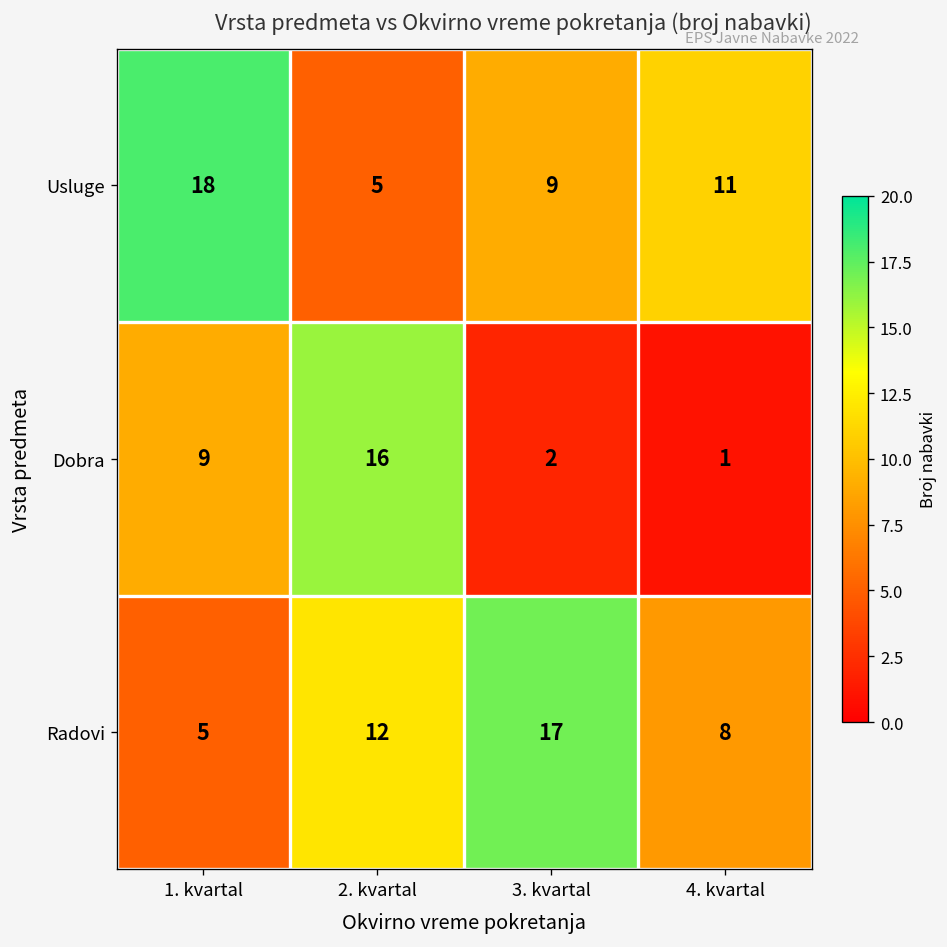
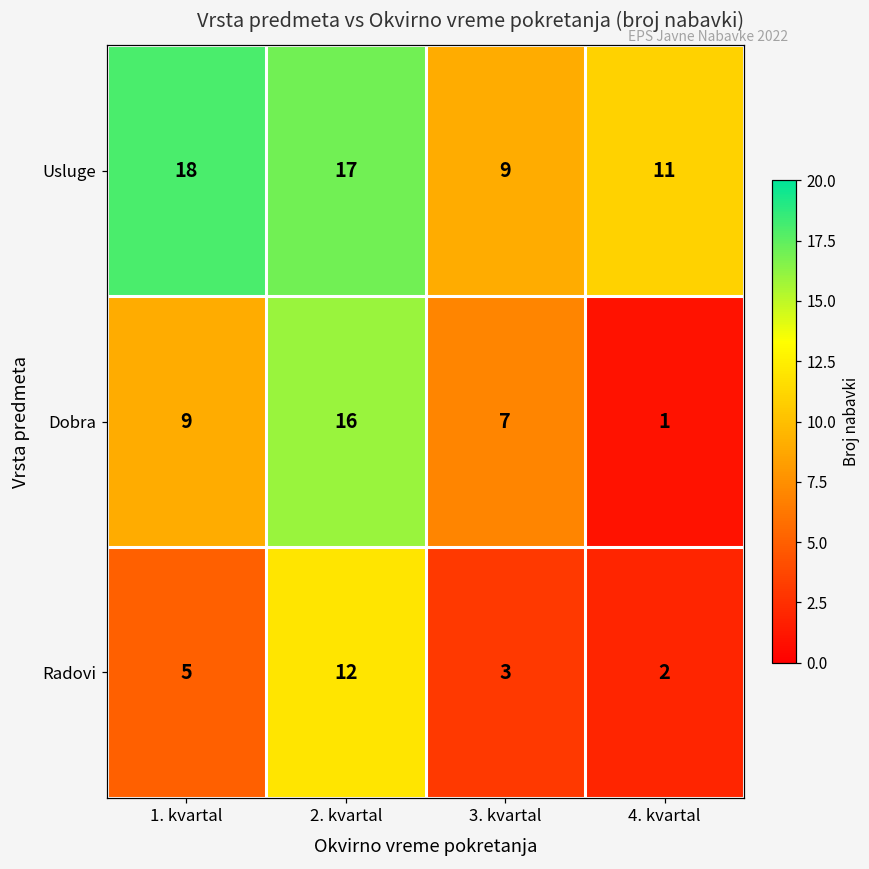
Usluge, 2. kvartal: 5 -> 17
Dobra, 3. kvartal: 2 -> 7
Radovi, 3. kvartal: 17 -> 3
Radovi, 4. kvartal: 8 -> 2
